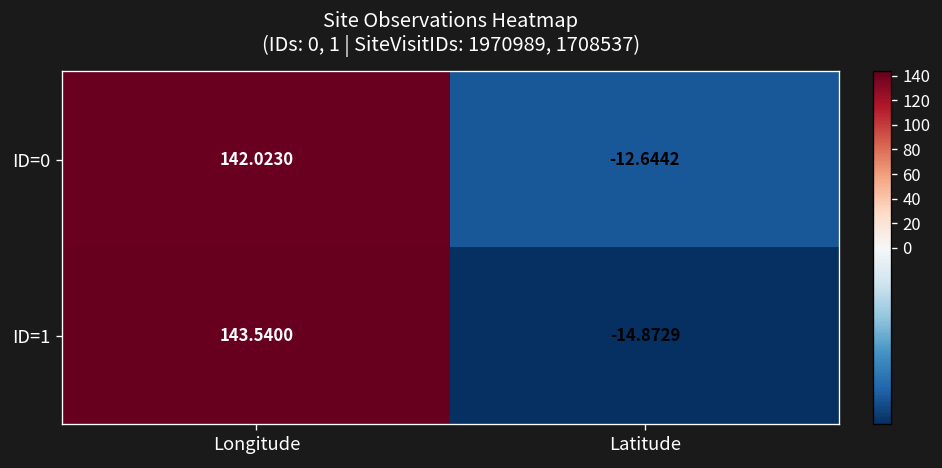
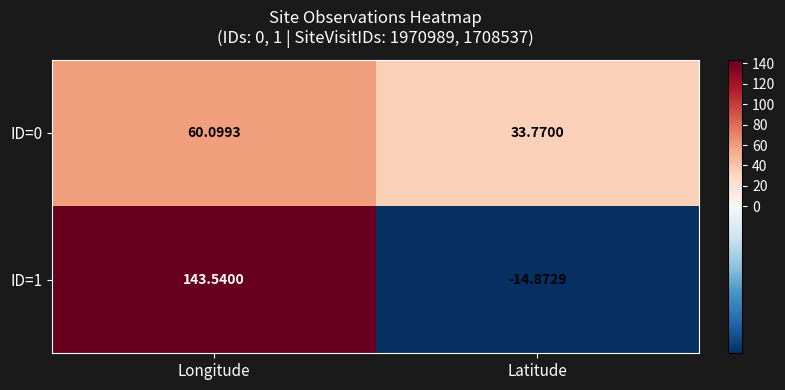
ID=0, Longitude: 142.0230 -> 60.0993
ID=0, Latitude: -12.6442 -> 33.7700
